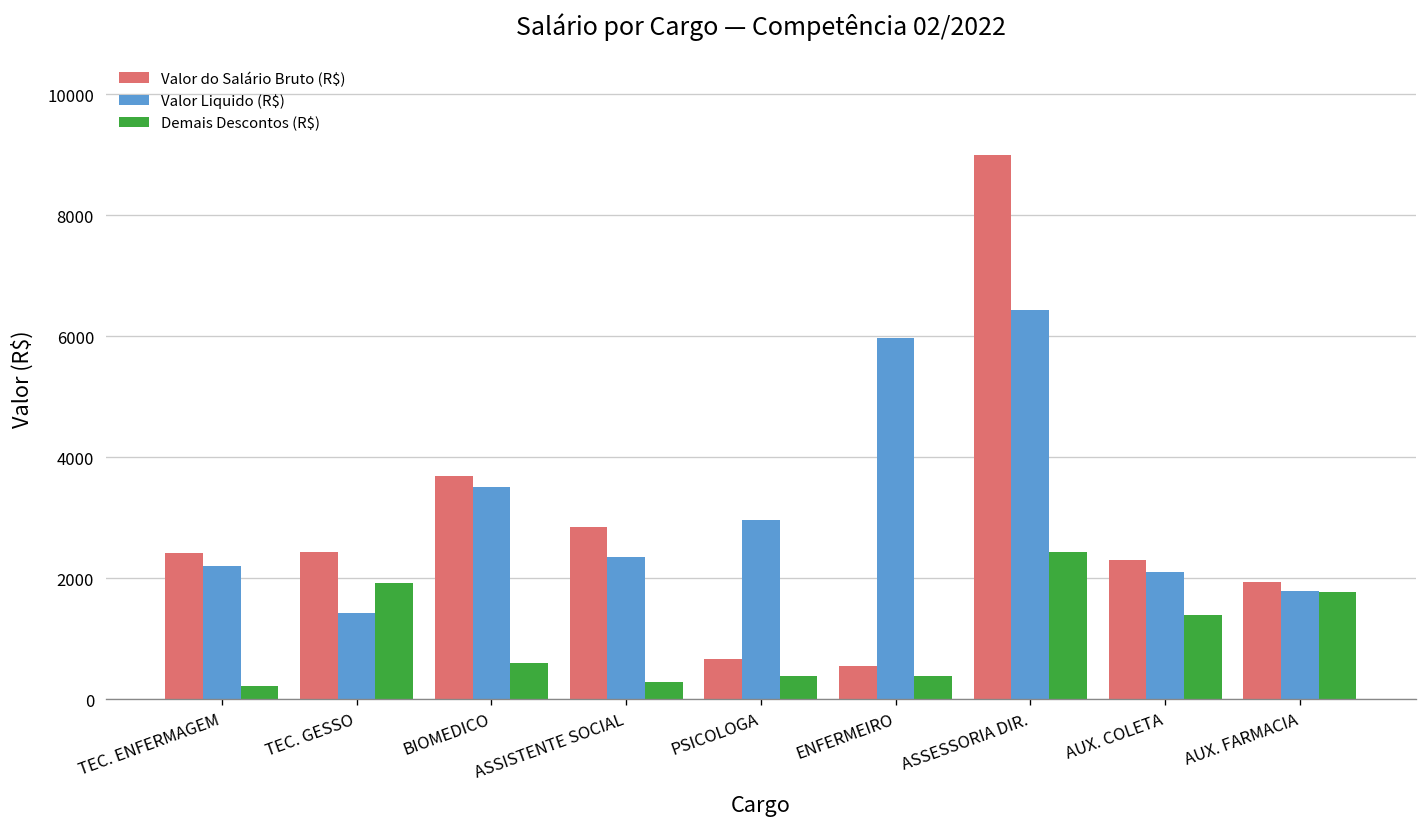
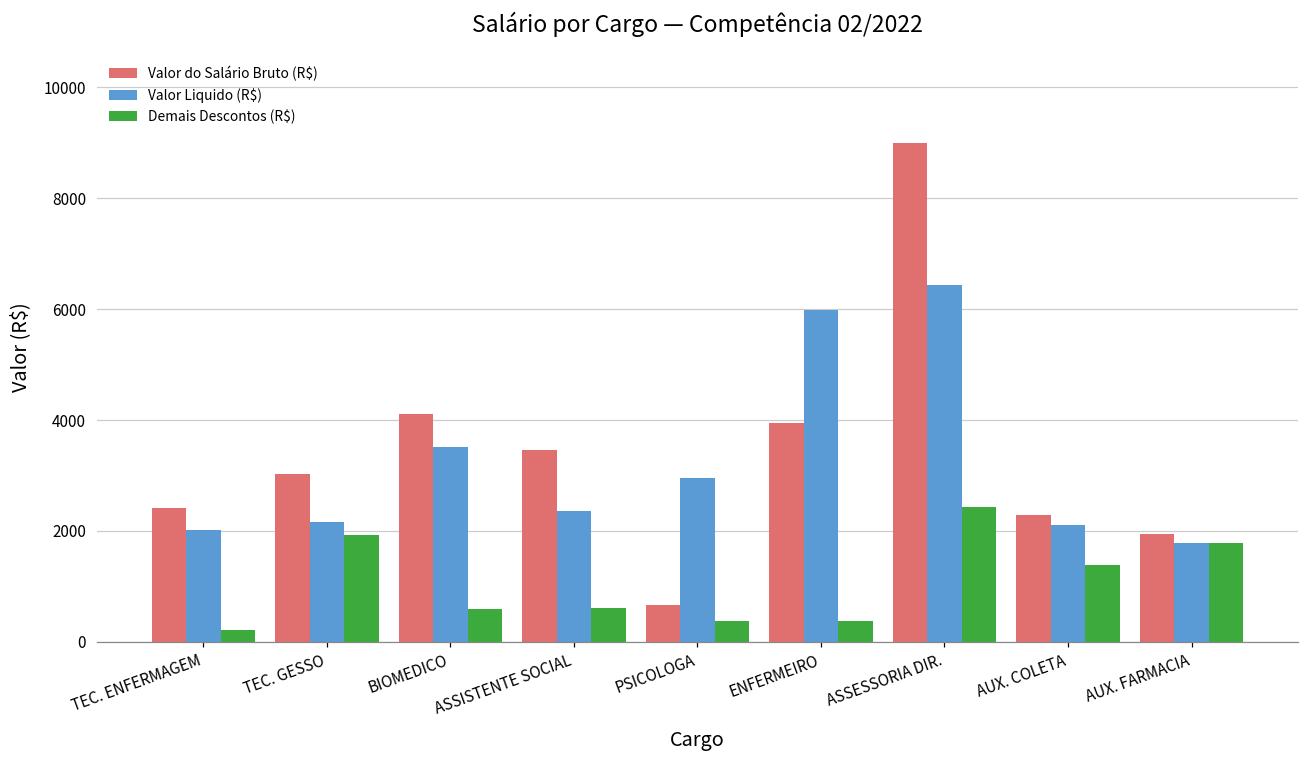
Valor Liquido (R$), TEC. ENFERMAGEM: 2200 -> 2000
Valor do Salário Bruto (R$), TEC. GESSO: 2400 -> 3000
Valor Liquido (R$), TEC. GESSO: 1400 -> 2200
Valor do Salário Bruto (R$), BIOMEDICO: 3700 -> 4100
Valor do Salário Bruto (R$), ASSISTENTE SOCIAL: 2800 -> 3500
Demais Descontos (R$), ASSISTENTE SOCIAL: 300 -> 600
Valor do Salário Bruto (R$), ENFERMEIRO: 500 -> 4000
